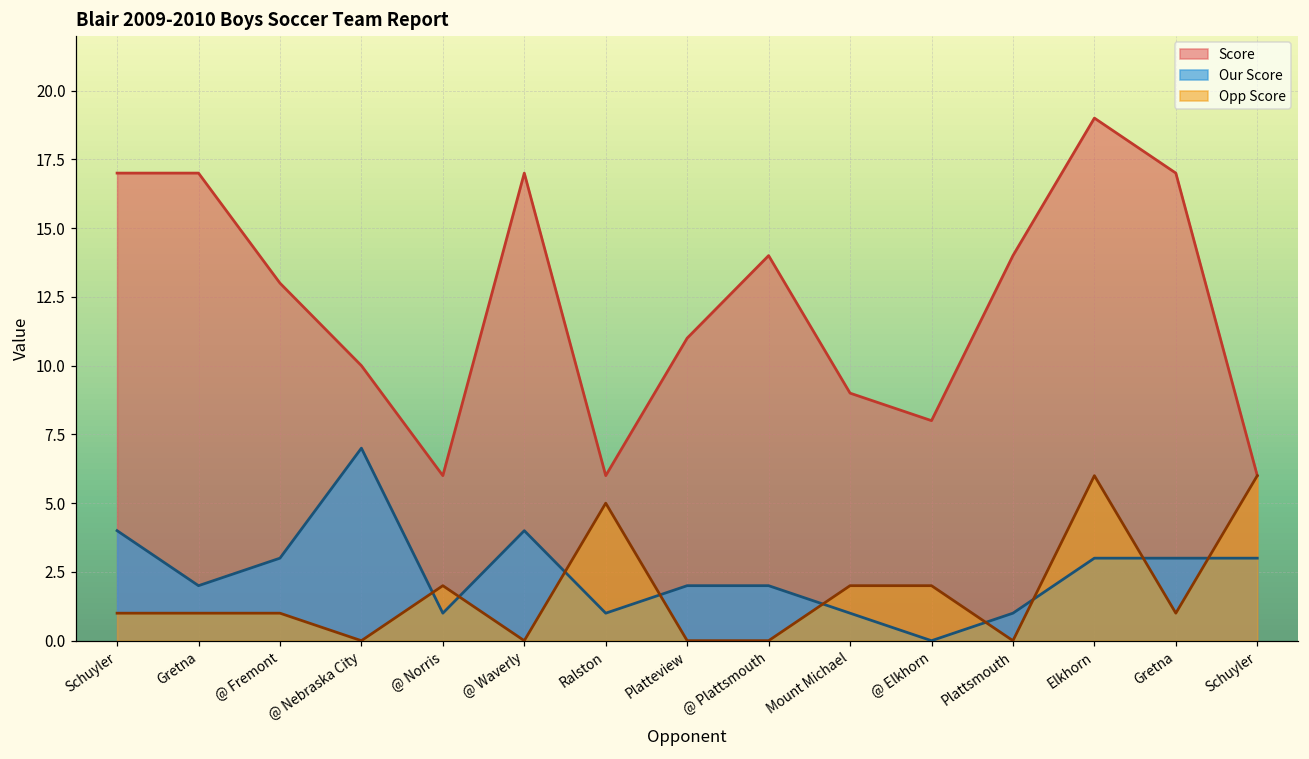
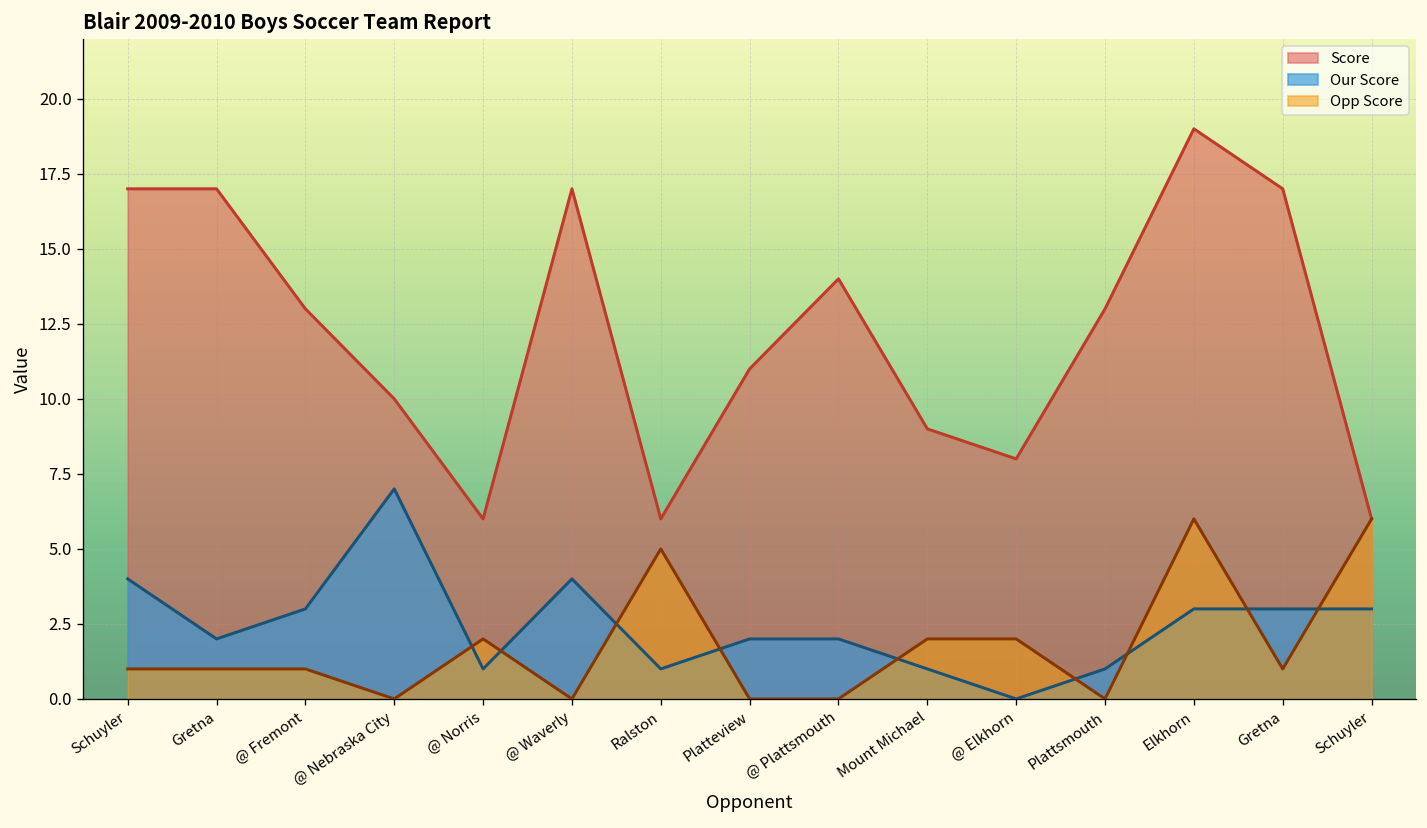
Score, Plattsmouth: 14.0 -> 13.0
